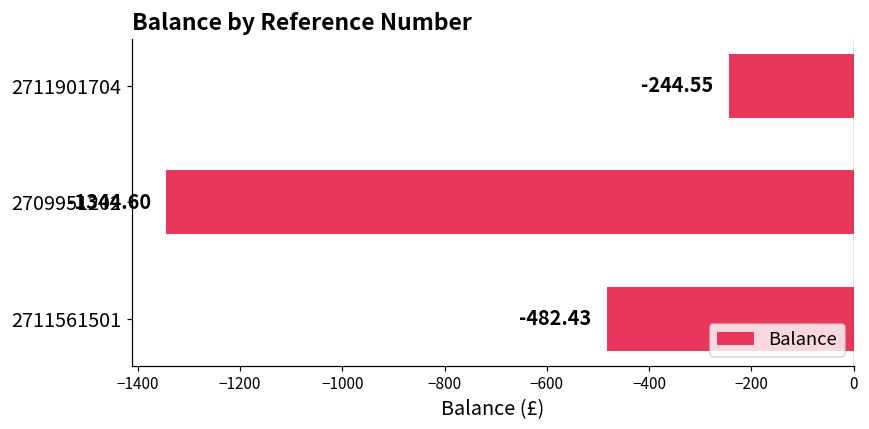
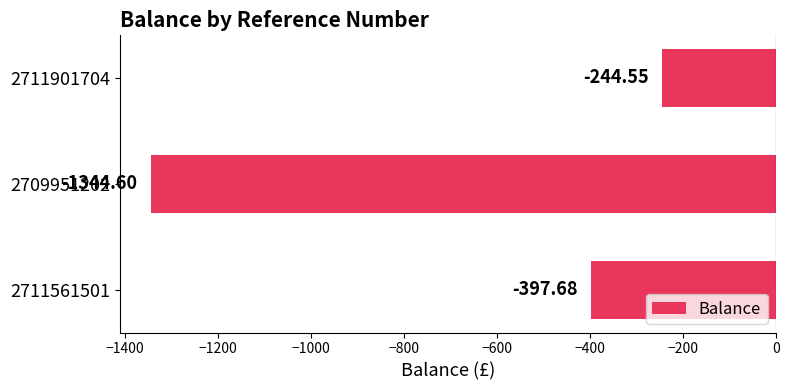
2711561501: -482.43 -> -397.68
